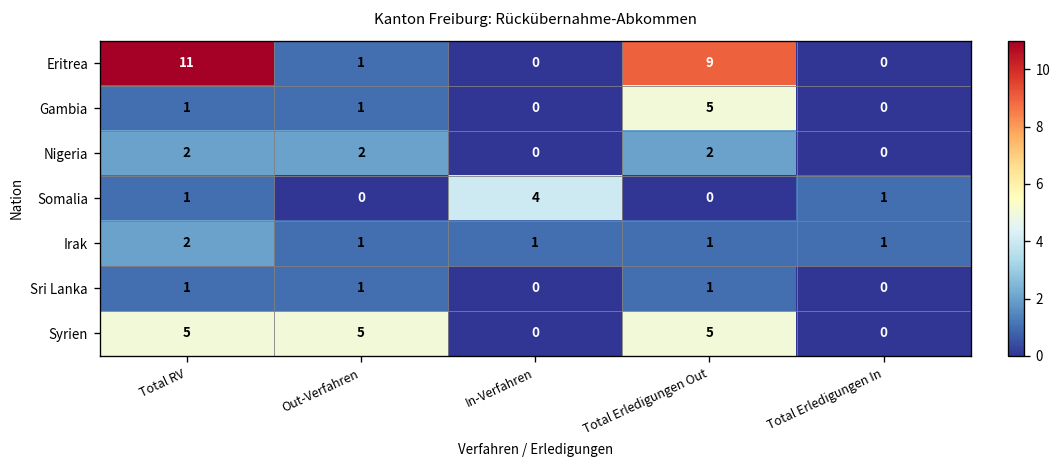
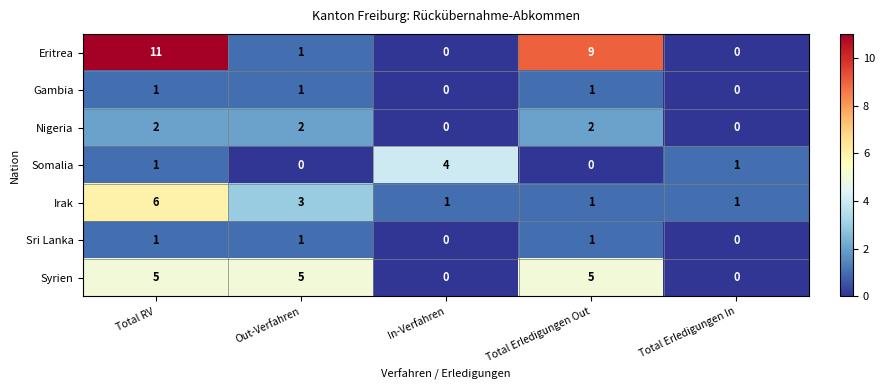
Gambia, Total Erledigungen Out: 5 -> 1
Irak, Total RV: 2 -> 6
Irak, Out-Verfahren: 1 -> 3
